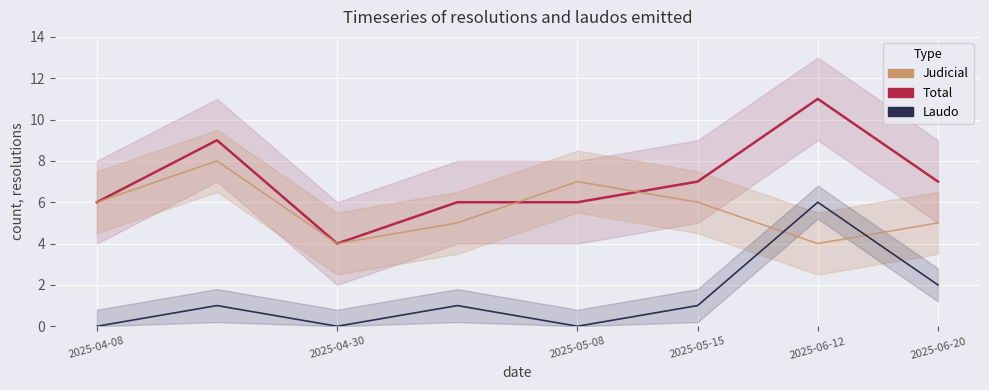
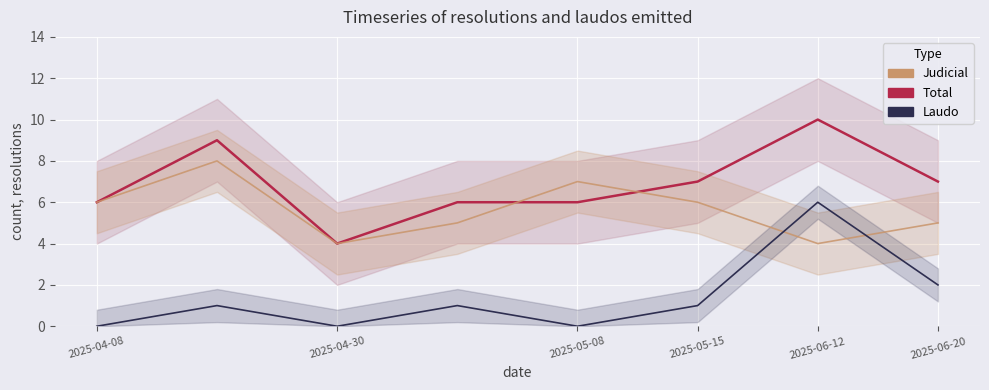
Total, 2025-06-12: 11 -> 10
